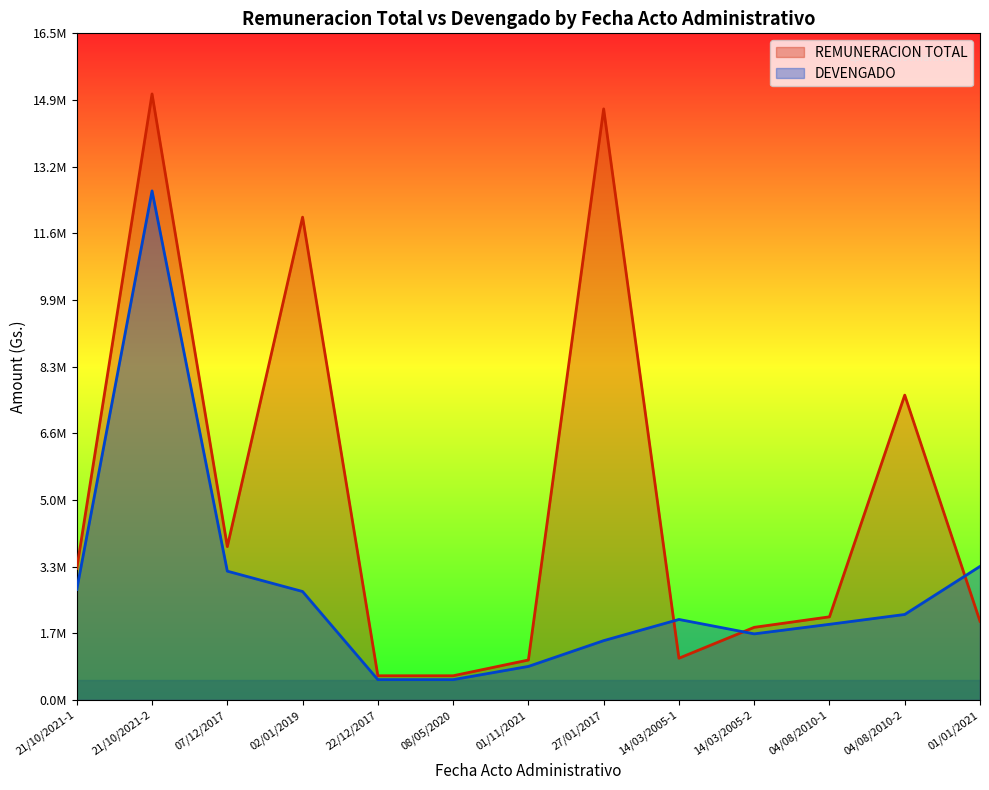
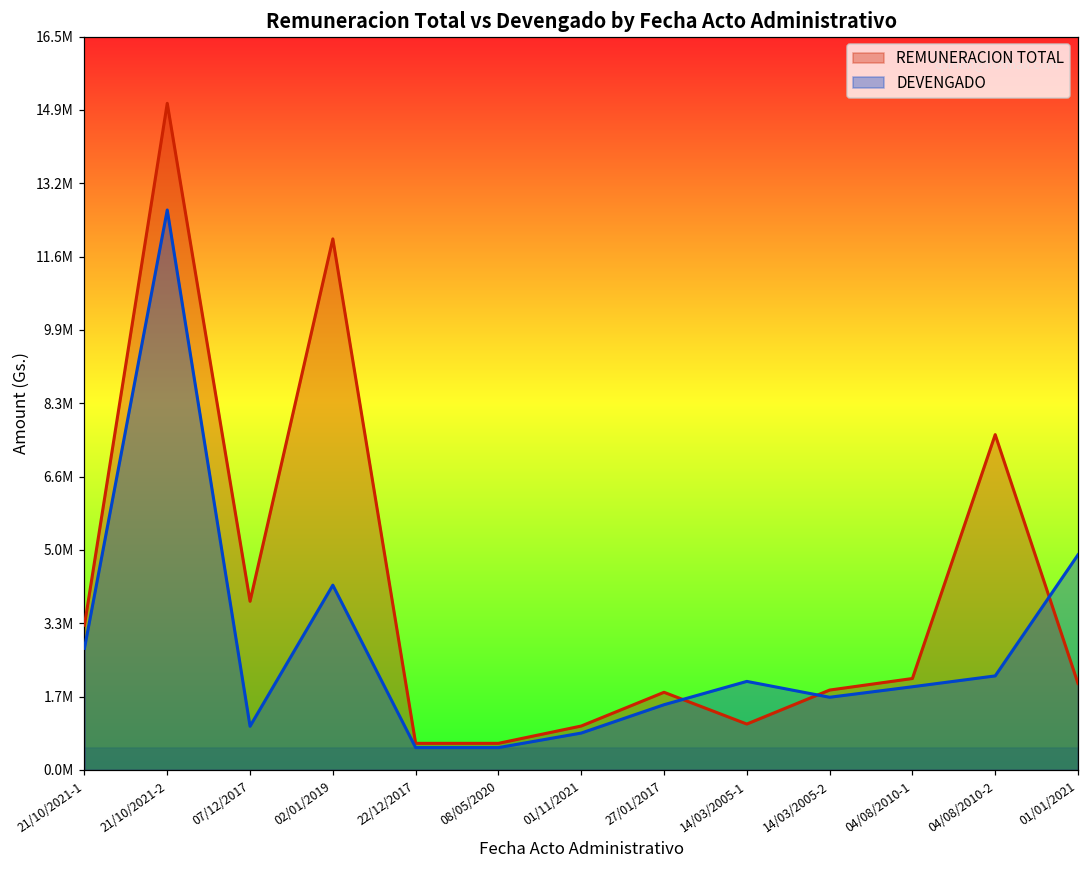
DEVENGADO, 07/12/2017: 3200000 -> 1000000
DEVENGADO, 02/01/2019: 2700000 -> 4200000
REMUNERACION TOTAL, 27/01/2017: 14600000 -> 1800000
DEVENGADO, 01/01/2021: 3300000 -> 4800000
